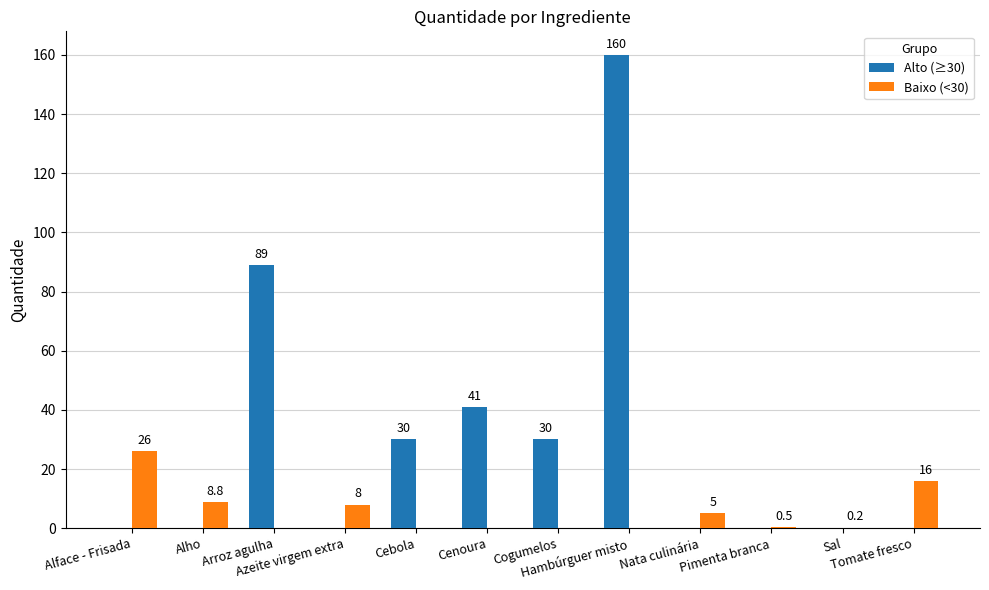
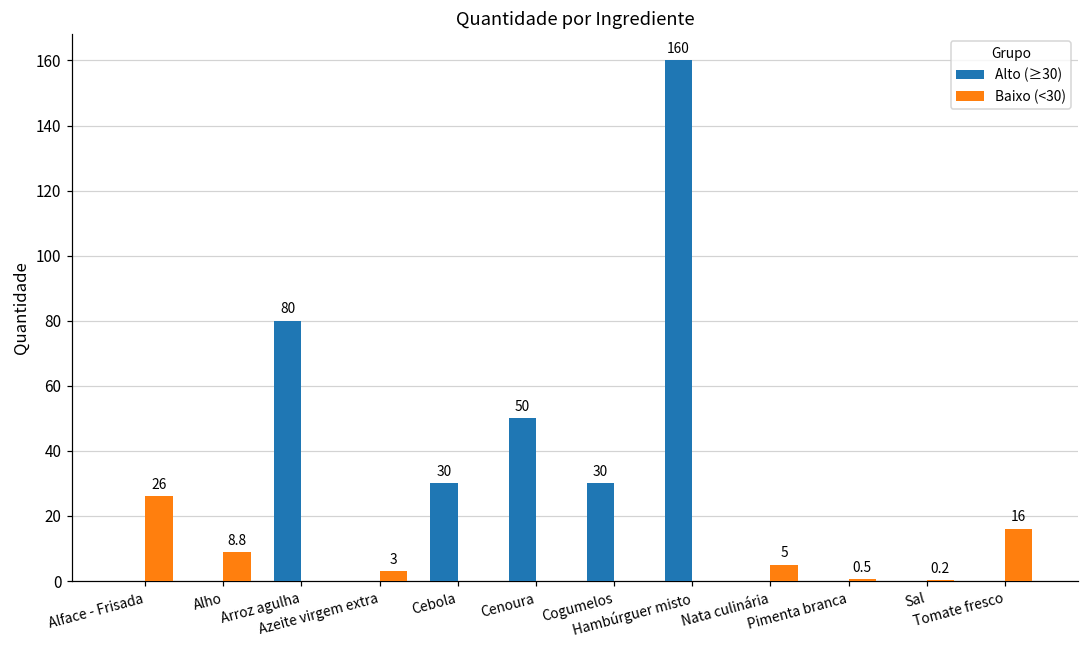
Alto (≥30), Arroz agulha: 89 -> 80
Baixo (<30), Azeite virgem extra: 8 -> 3
Alto (≥30), Cenoura: 41 -> 50
